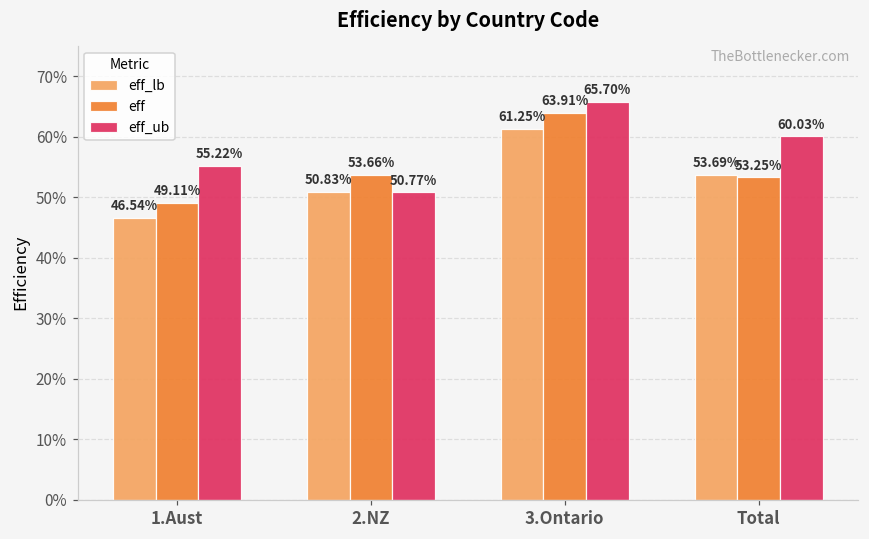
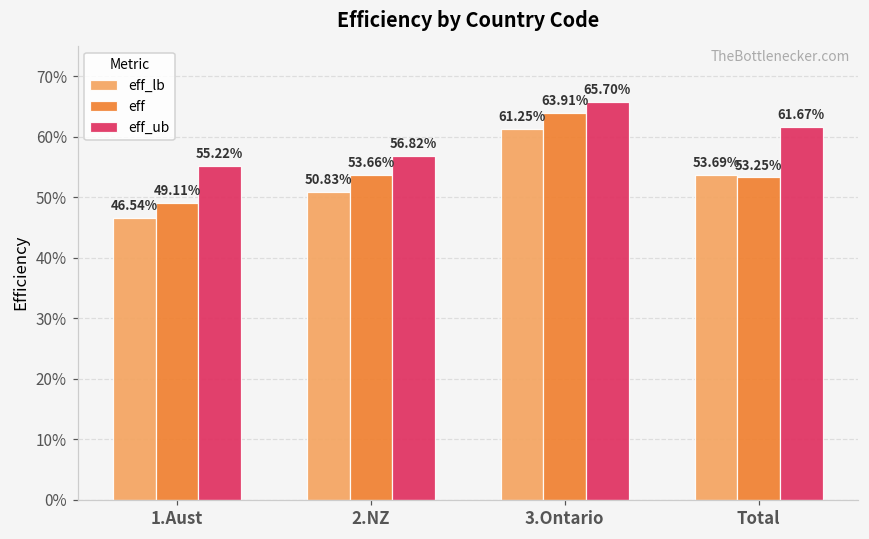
eff_ub, 2.NZ: 50.77% -> 56.82%
eff_ub, Total: 60.03% -> 61.67%
